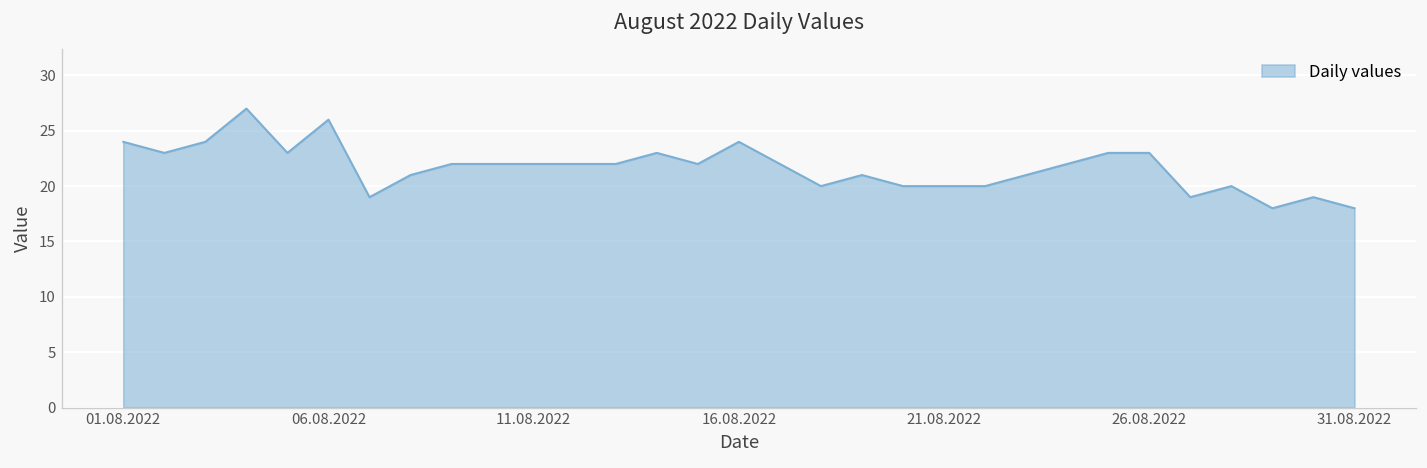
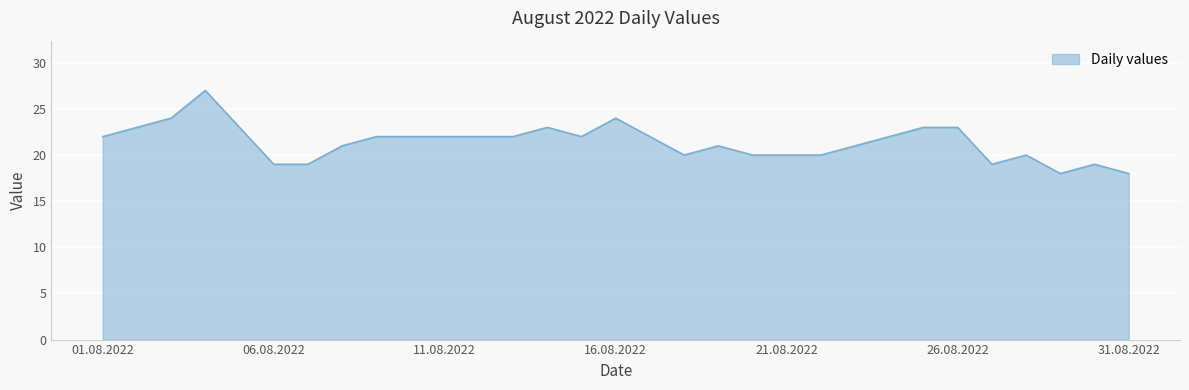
01.08.2022: 24 -> 22
06.08.2022: 26 -> 19
